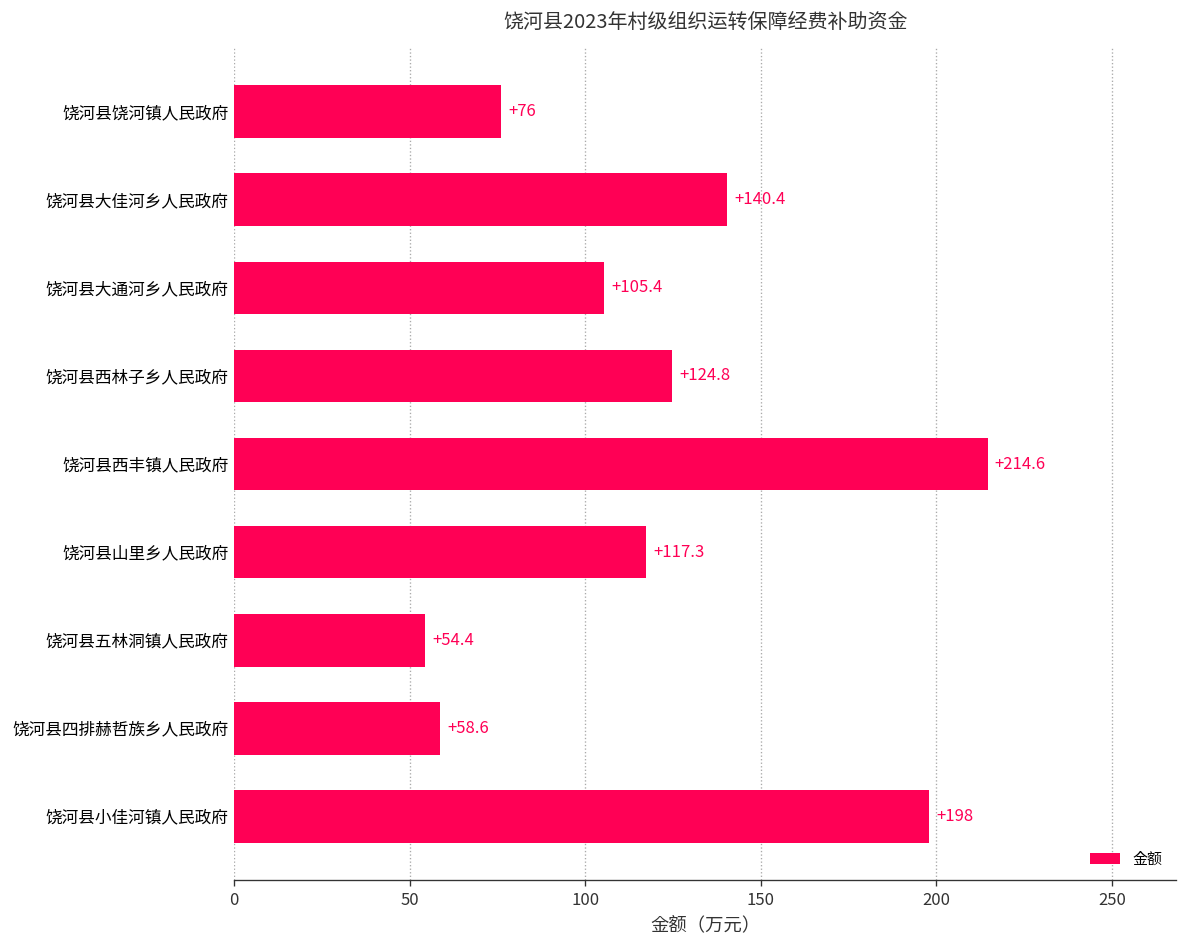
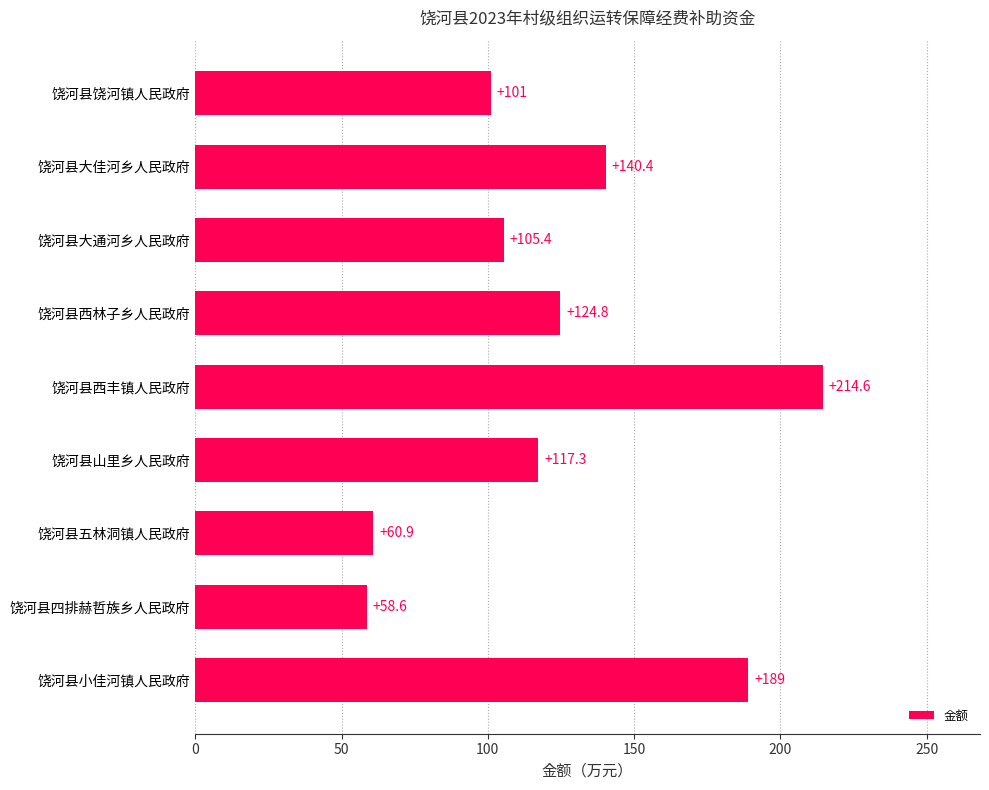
饶河县饶河镇人民政府: +76 -> +101
饶河县五林洞镇人民政府: +54.4 -> +60.9
饶河县小佳河镇人民政府: +198 -> +189
